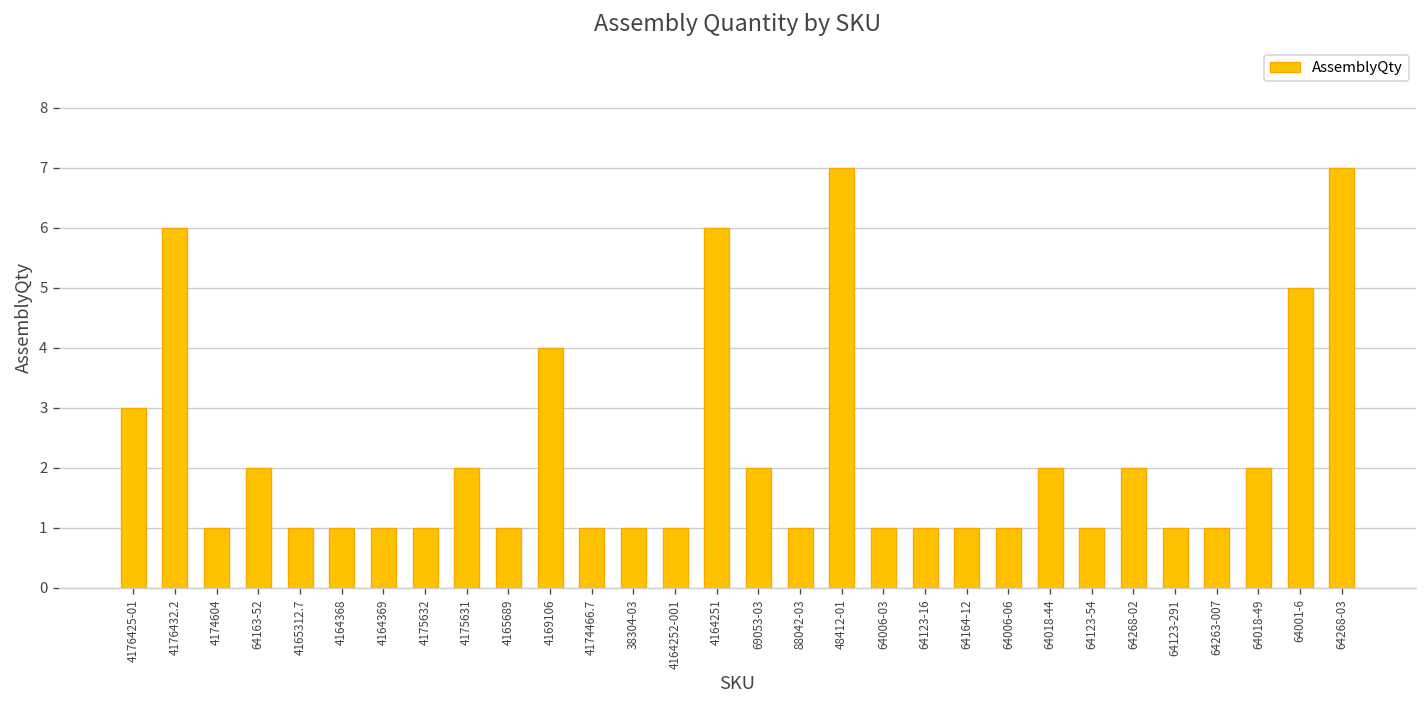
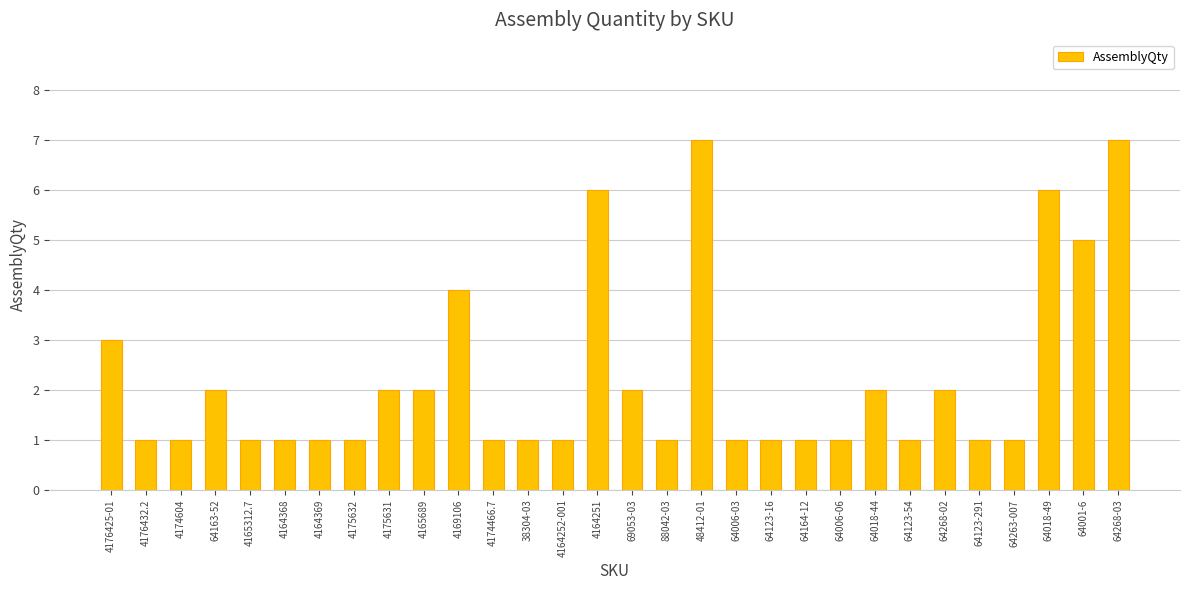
4176432.2: 6 -> 1
4165689: 1 -> 2
64018-49: 2 -> 6
